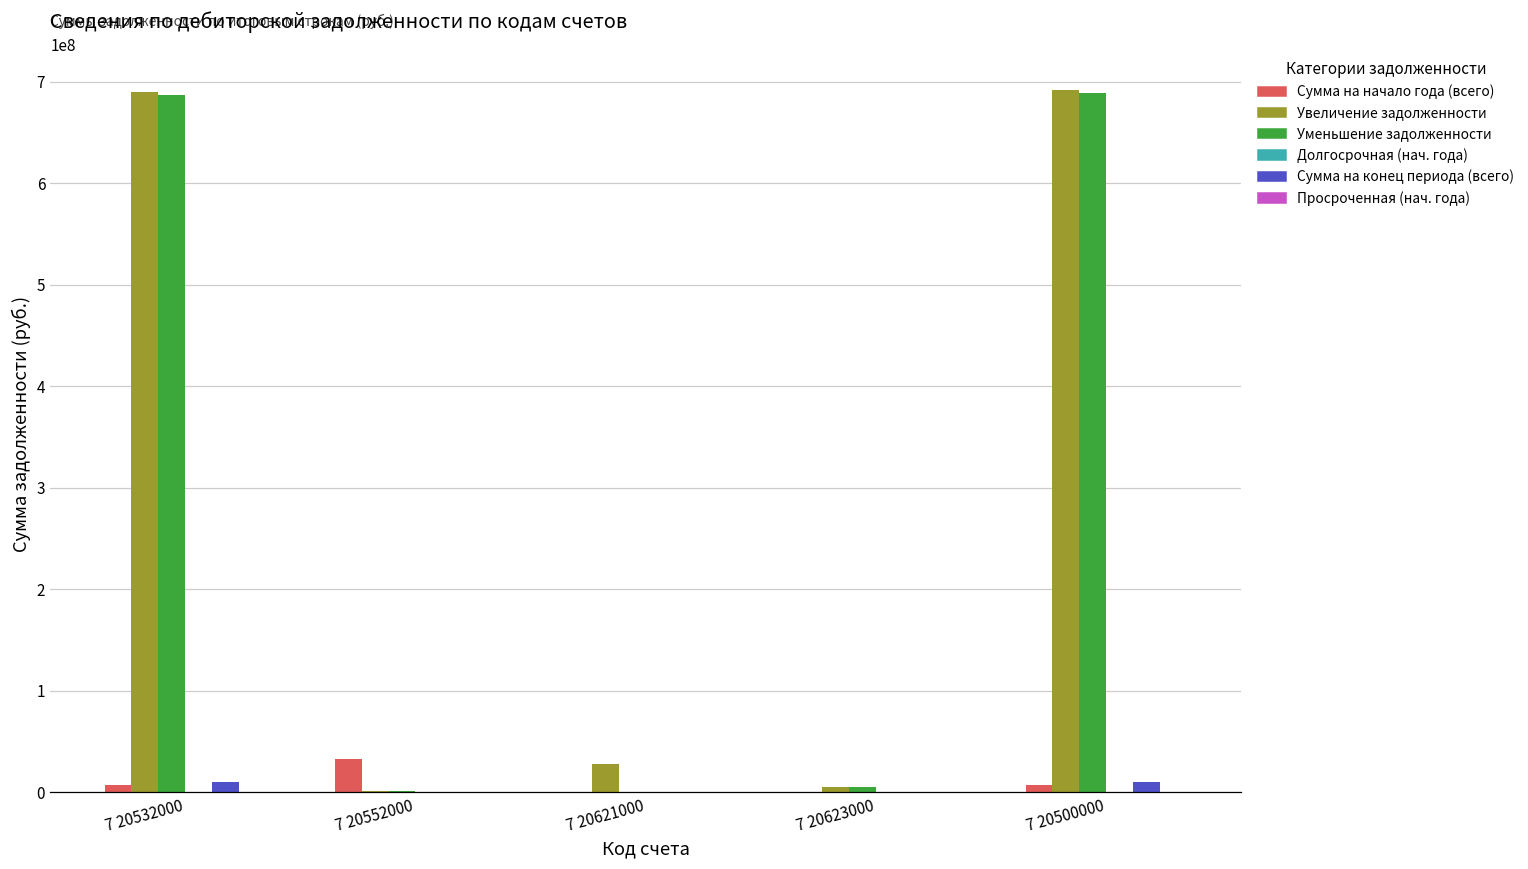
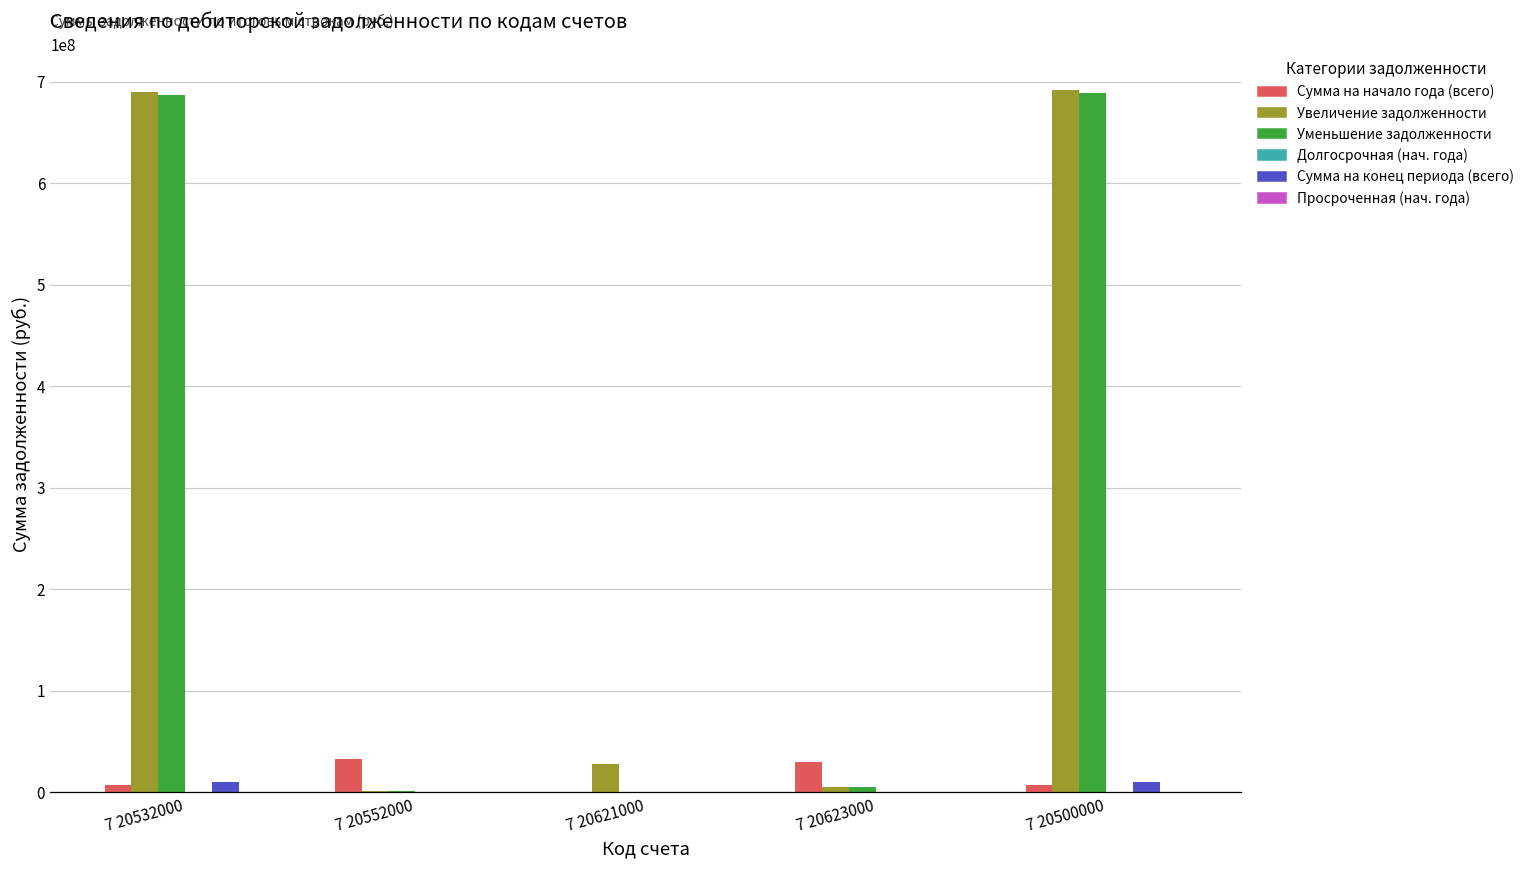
Сумма на начало года (всего), 7 20623000: 0 -> 30000000
